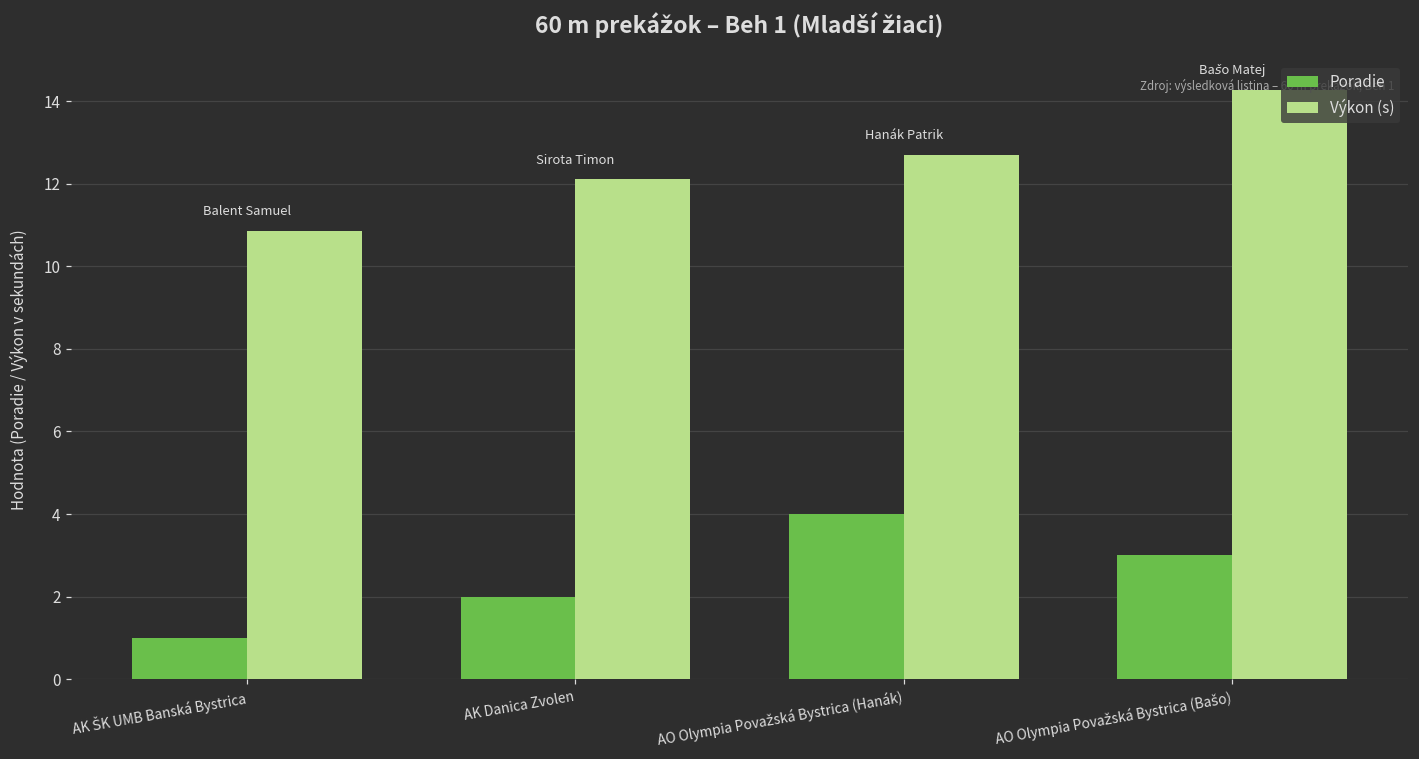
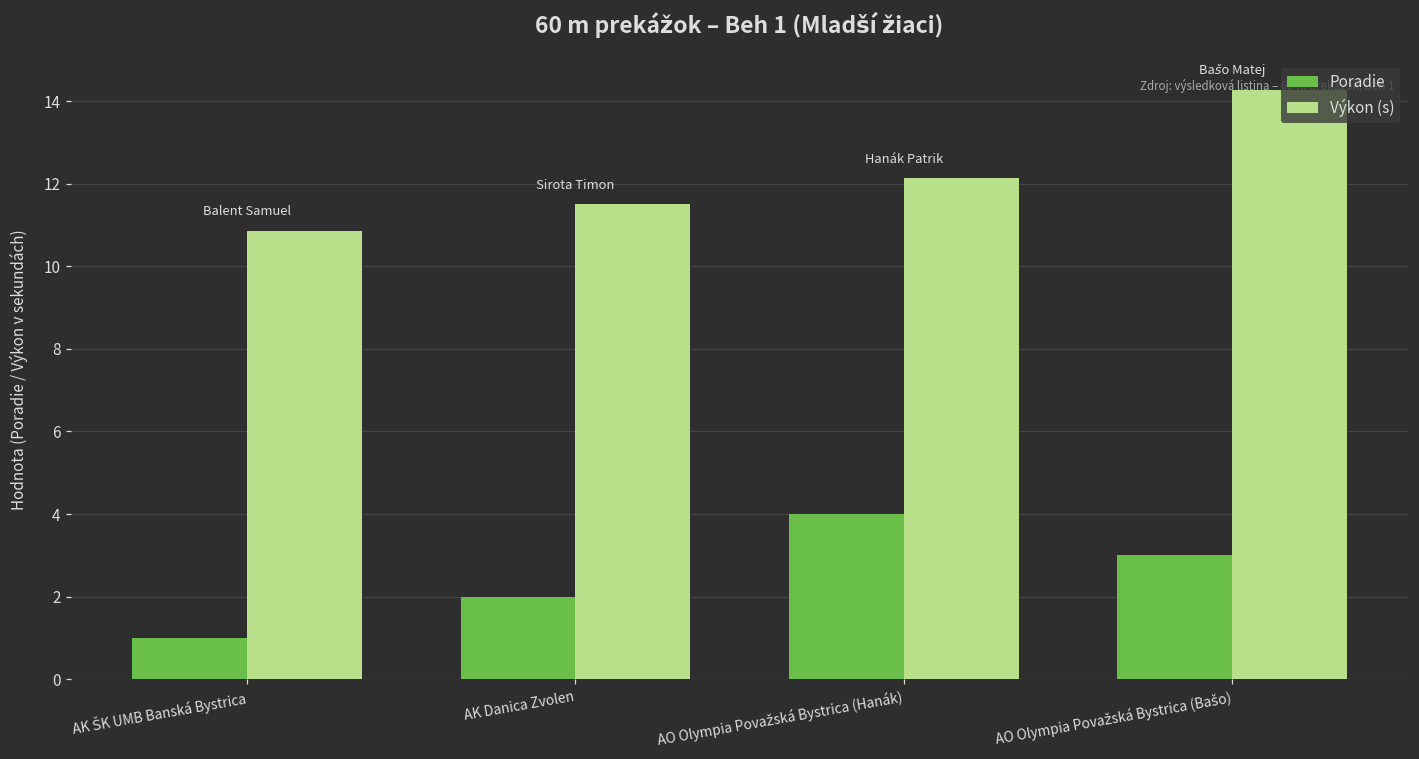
Výkon (s), AK Danica Zvolen: 12.1 -> 11.5
Výkon (s), AO Olympia Považská Bystrica (Hanák): 12.7 -> 12.1
